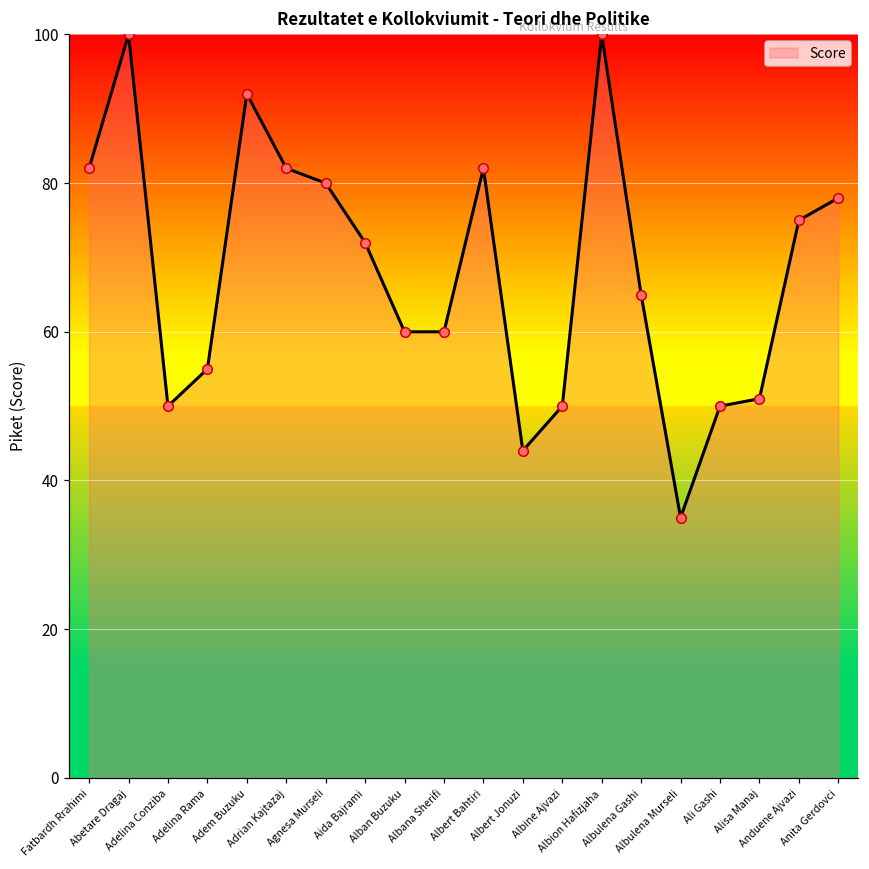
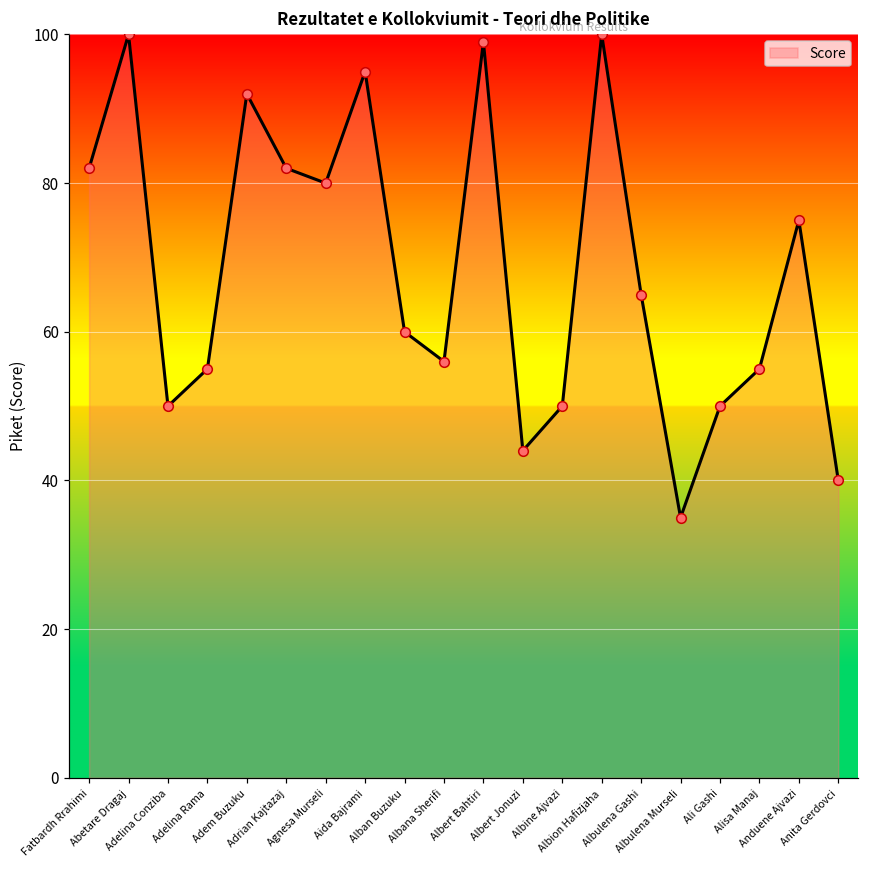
Aida Bajrami: 72 -> 95
Albana Sherifi: 60 -> 56
Albert Bahtiri: 82 -> 99
Alisa Manaj: 51 -> 55
Anita Gerdovci: 78 -> 40
